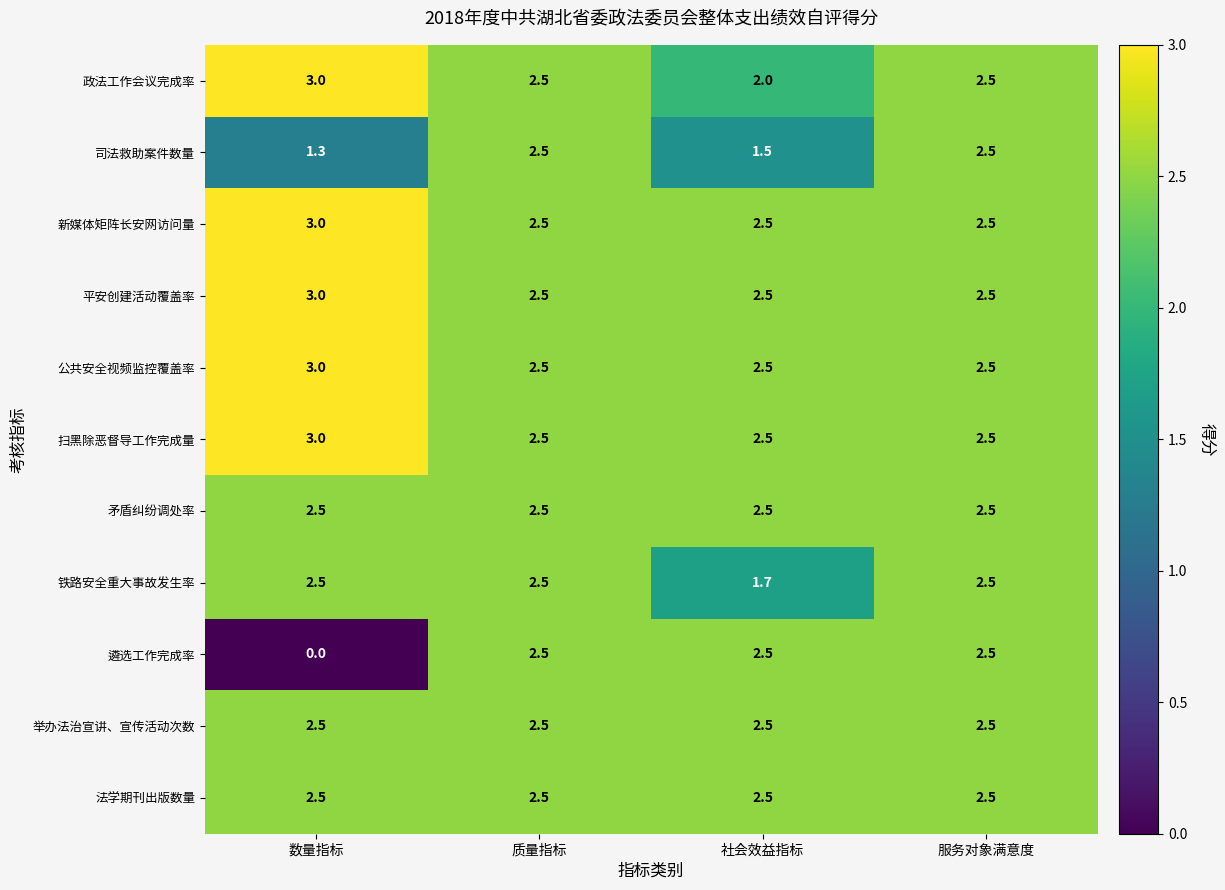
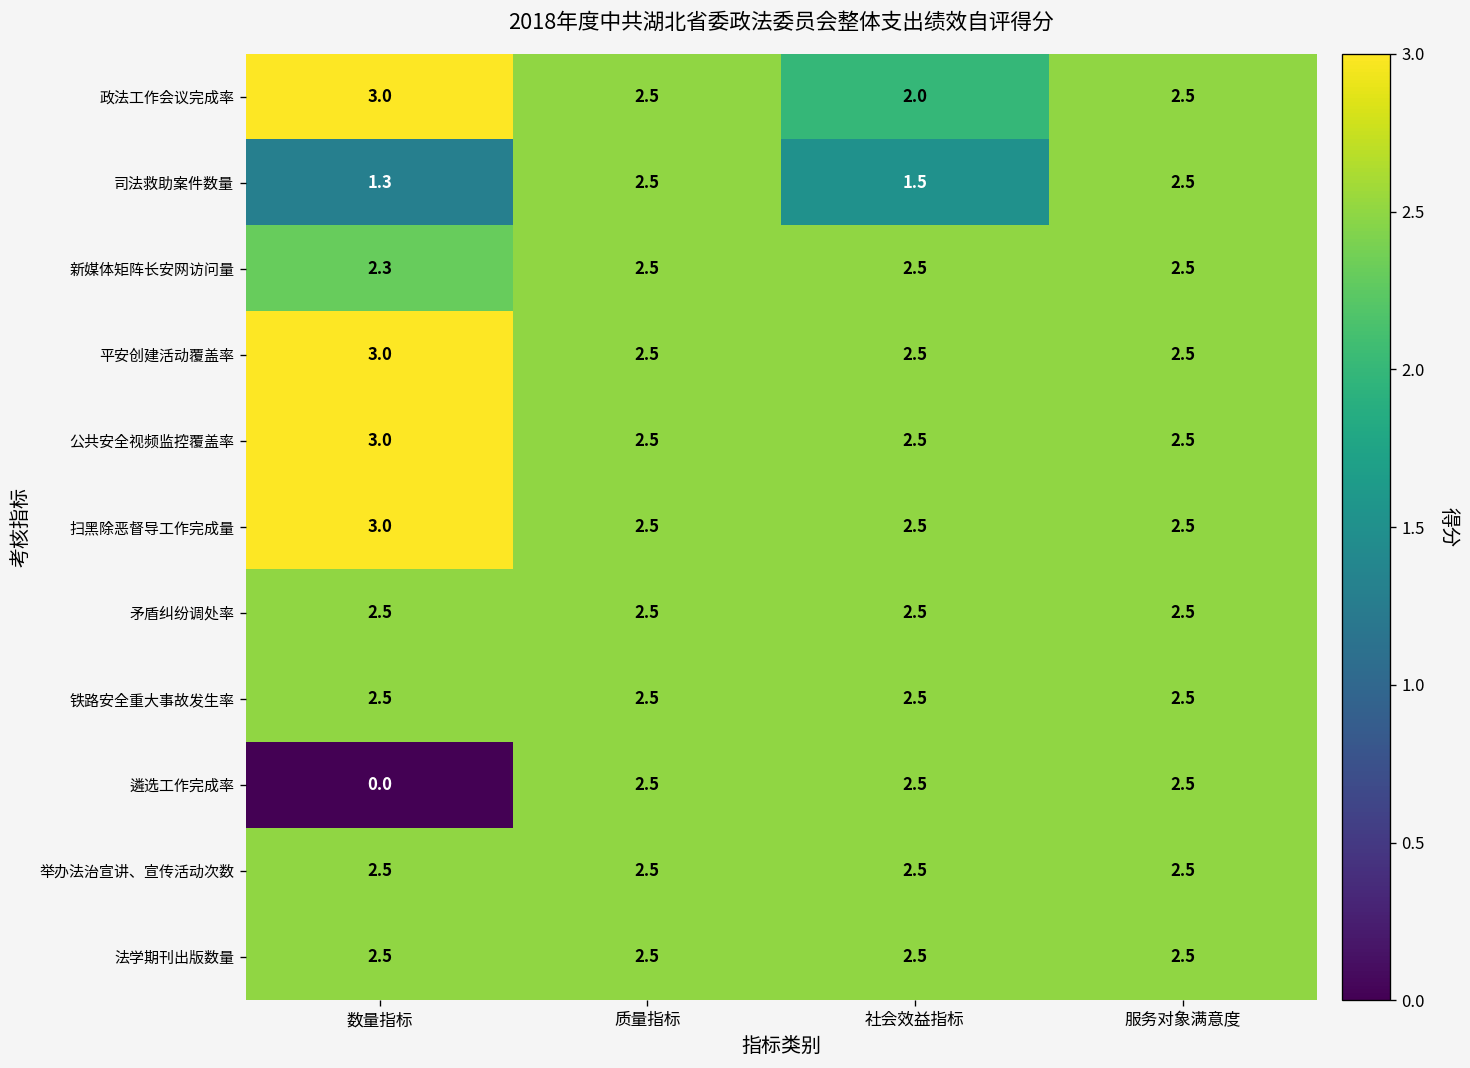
新媒体矩阵长安网访问量, 数量指标: 3.0 -> 2.3
铁路安全重大事故发生率, 社会效益指标: 1.7 -> 2.5
